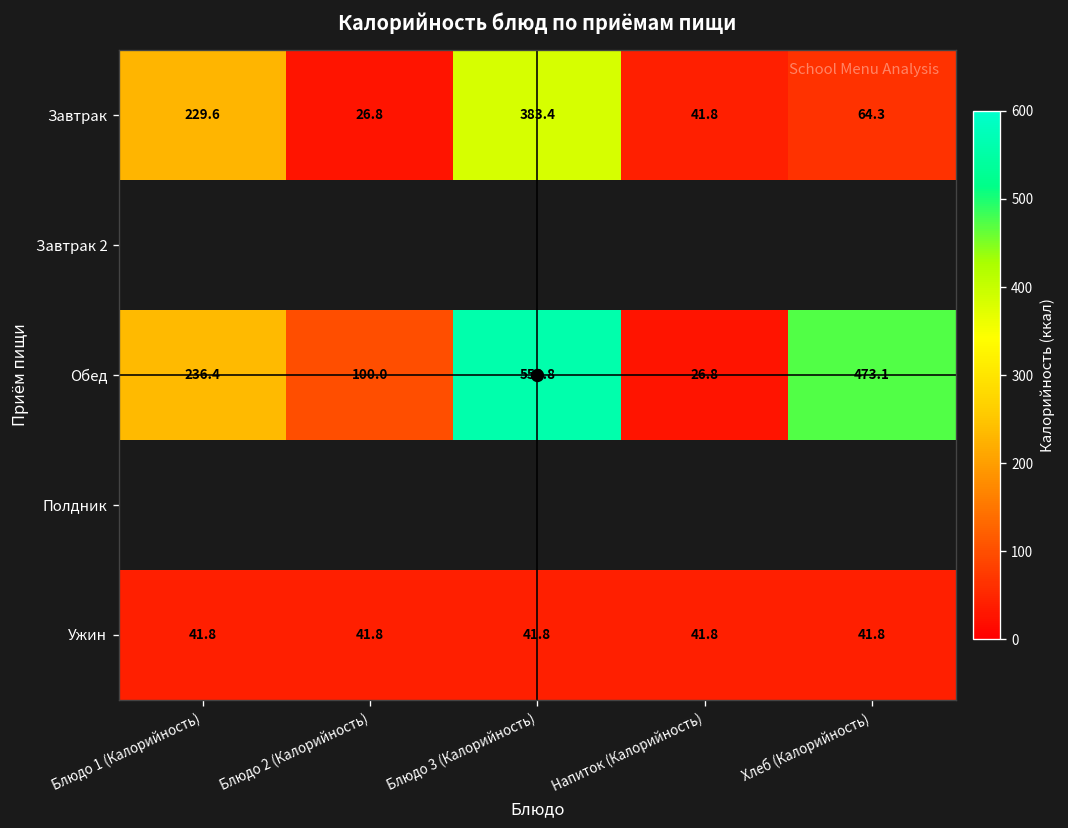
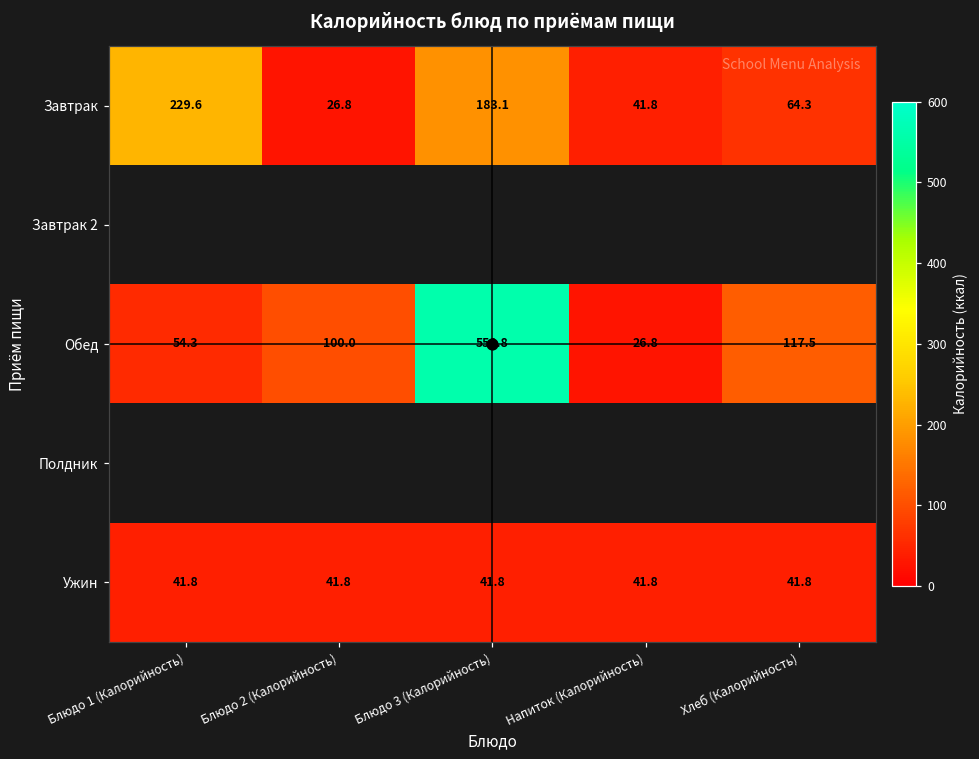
Завтрак, Блюдо 3 (Калорийность): 383.4 -> 183.1
Обед, Блюдо 1 (Калорийность): 236.4 -> 54.3
Обед, Хлеб (Калорийность): 473.1 -> 117.5
